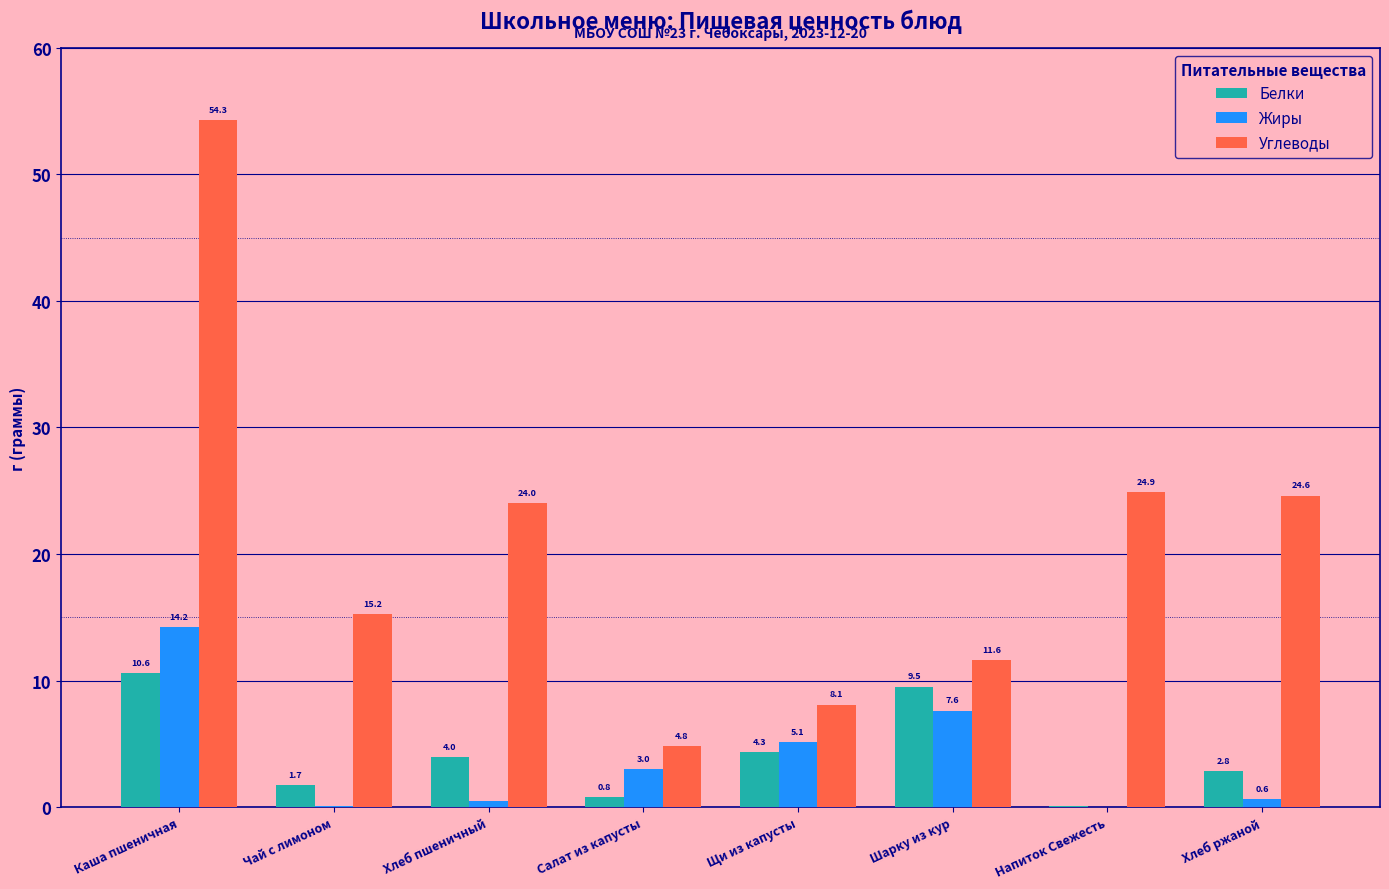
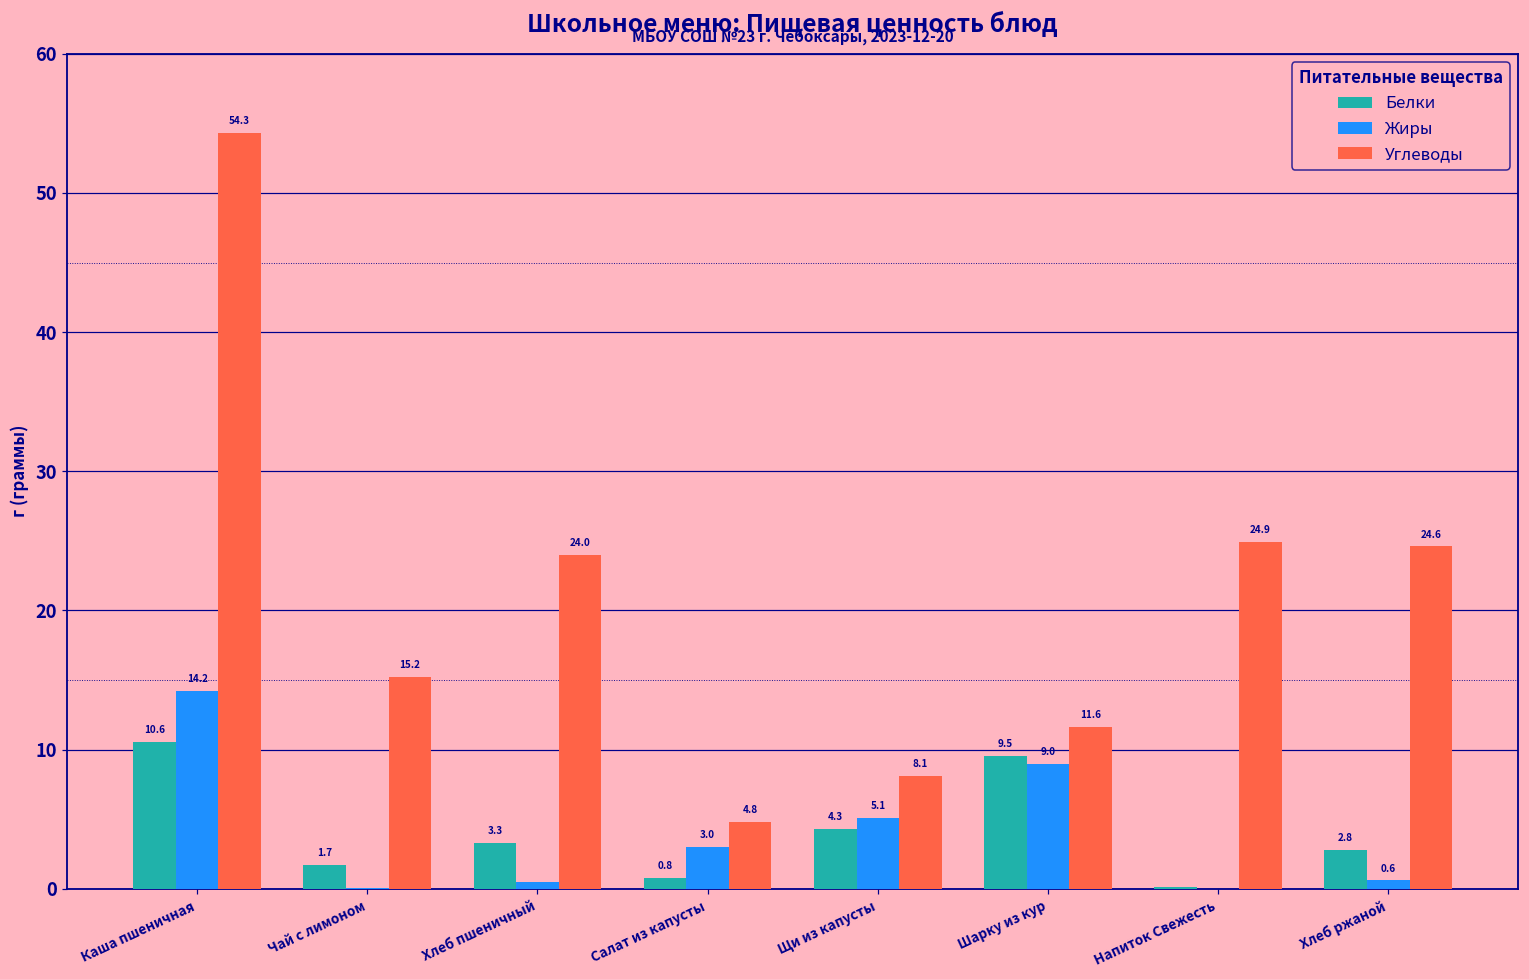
Белки, Хлеб пшеничный: 4.0 -> 3.3
Жиры, Шарку из кур: 7.6 -> 9.0
